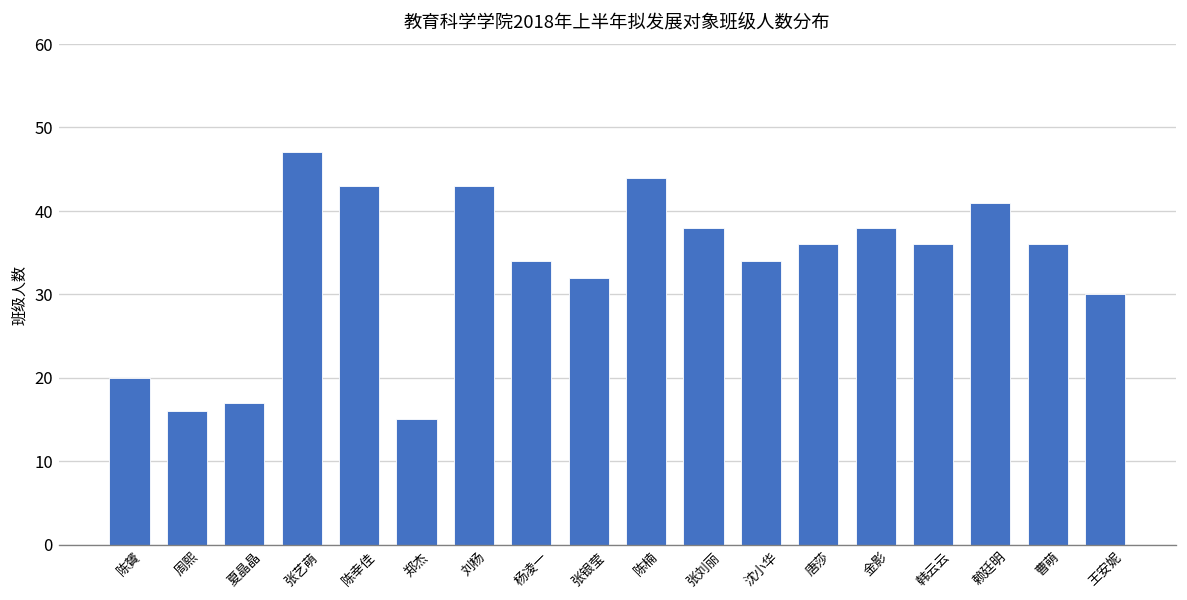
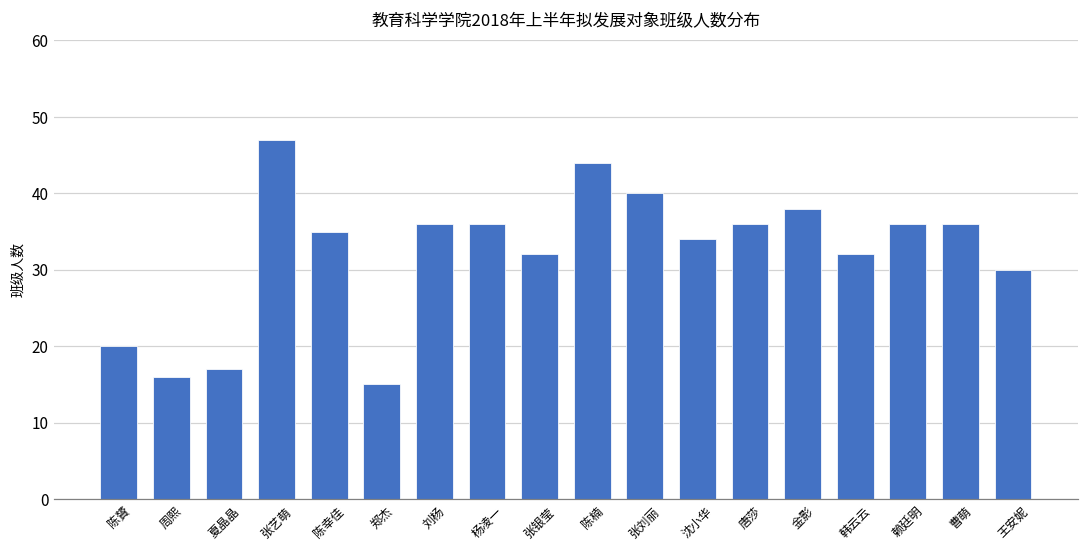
陈幸佳: 43 -> 35
刘杨: 43 -> 36
杨凌一: 34 -> 36
张刘丽: 38 -> 40
韩云云: 36 -> 32
赖廷明: 41 -> 36
